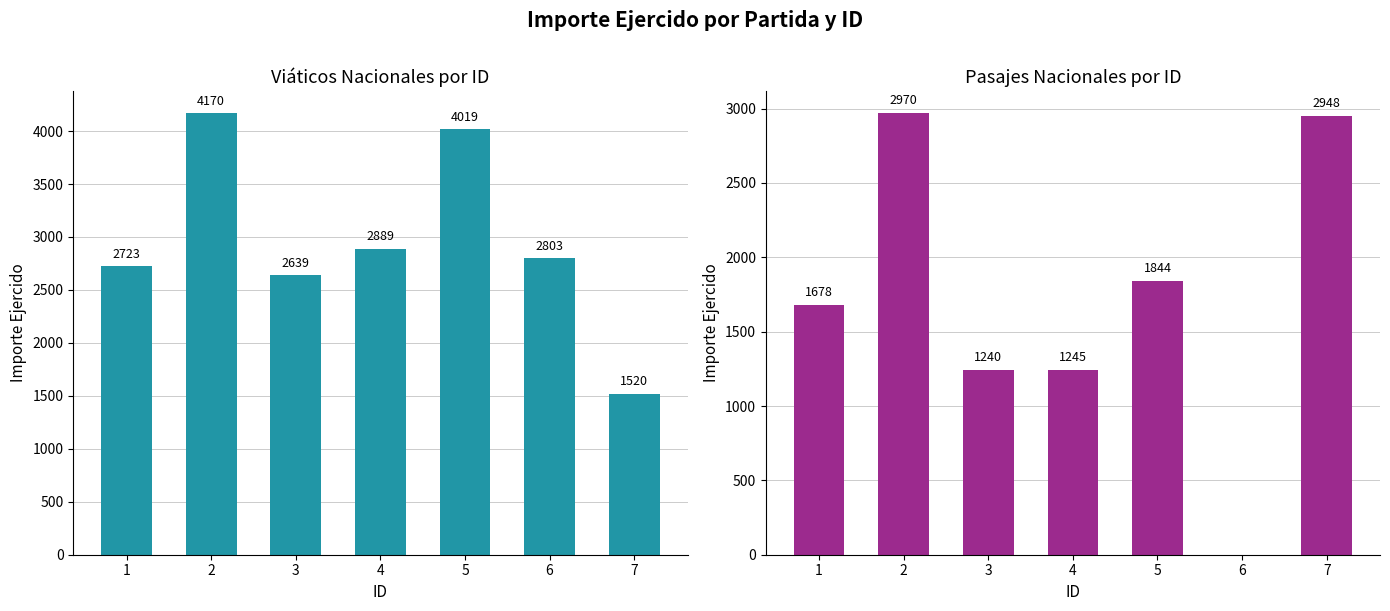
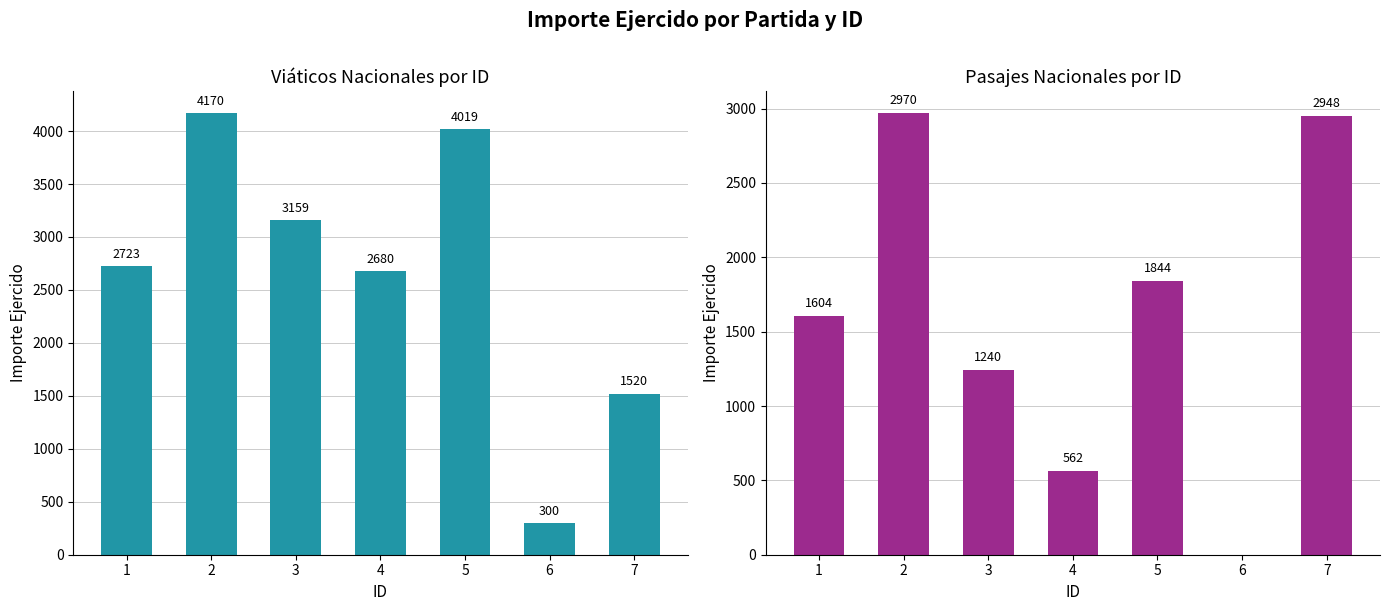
Viáticos Nacionales por ID, 3: 2639 -> 3159
Viáticos Nacionales por ID, 4: 2889 -> 2680
Viáticos Nacionales por ID, 6: 2803 -> 300
Pasajes Nacionales por ID, 1: 1678 -> 1604
Pasajes Nacionales por ID, 4: 1245 -> 562
